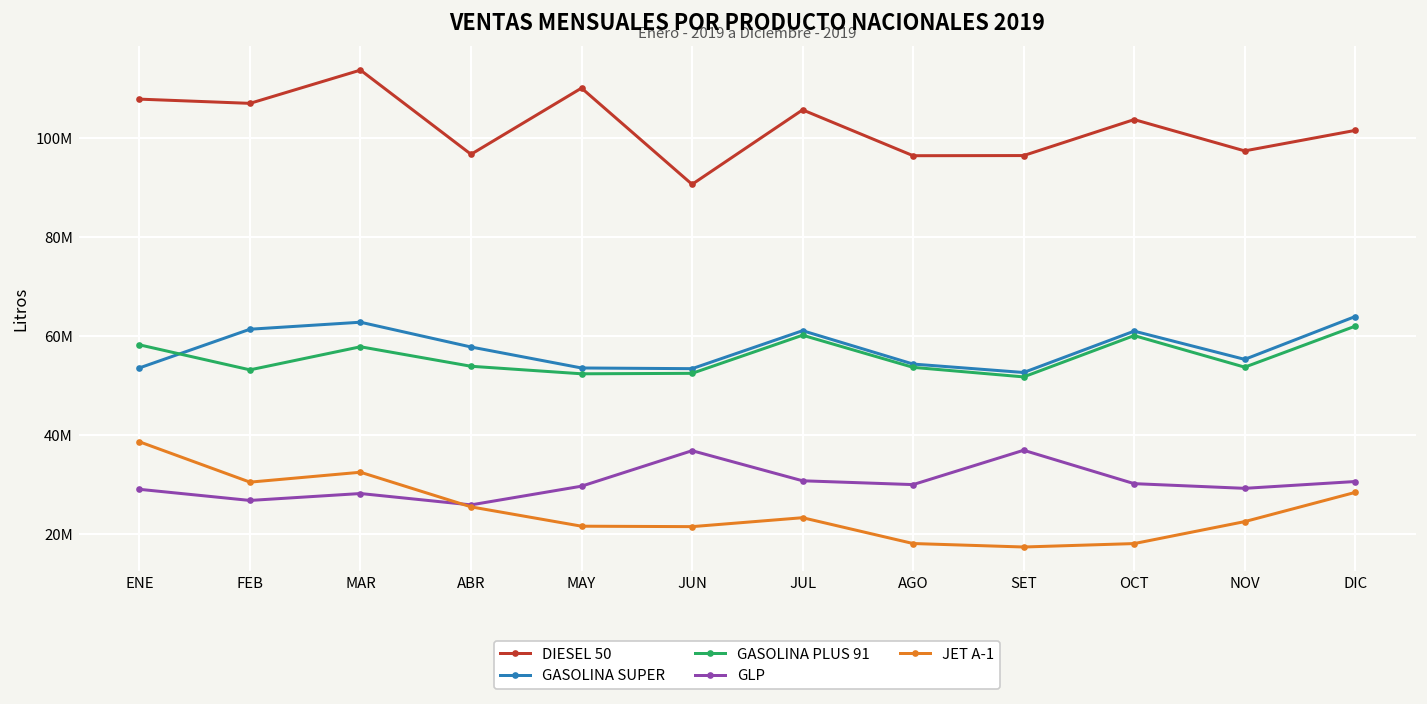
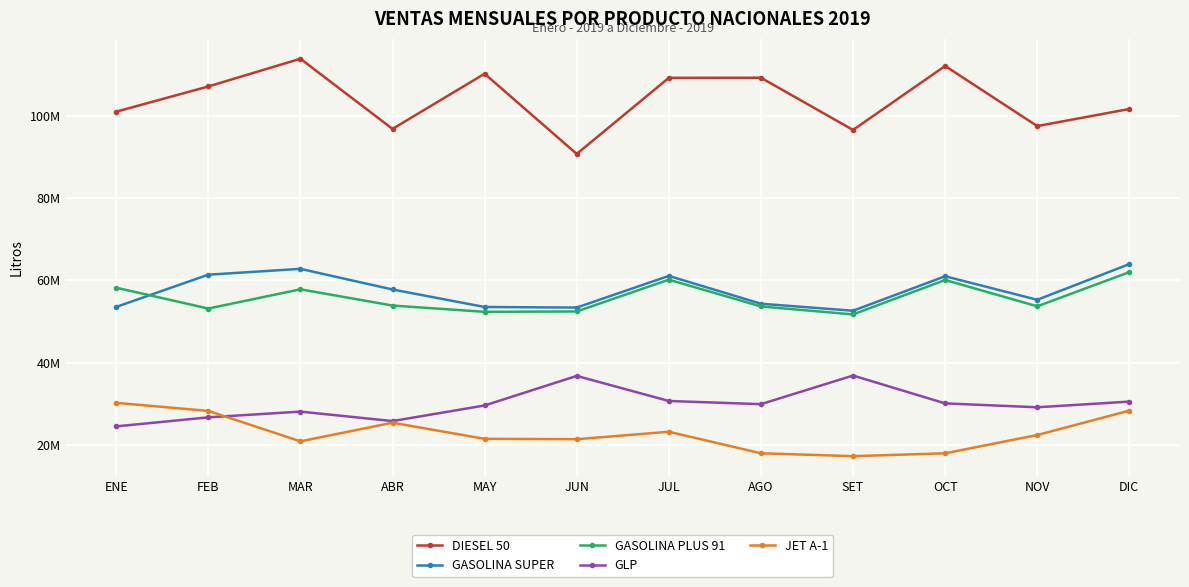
DIESEL 50, ENE: 108000000 -> 101000000
GLP, ENE: 29000000 -> 25000000
JET A-1, ENE: 39000000 -> 30000000
JET A-1, FEB: 30000000 -> 28000000
JET A-1, MAR: 32000000 -> 21000000
DIESEL 50, JUL: 106000000 -> 109000000
DIESEL 50, AGO: 96000000 -> 109000000
DIESEL 50, OCT: 104000000 -> 112000000
